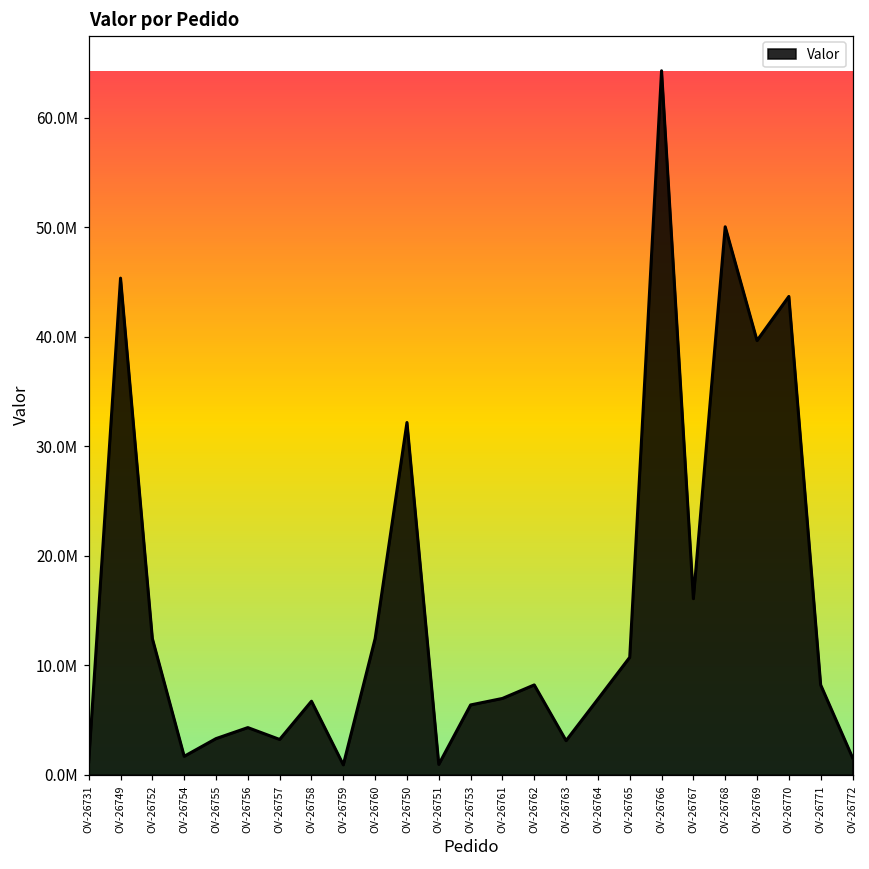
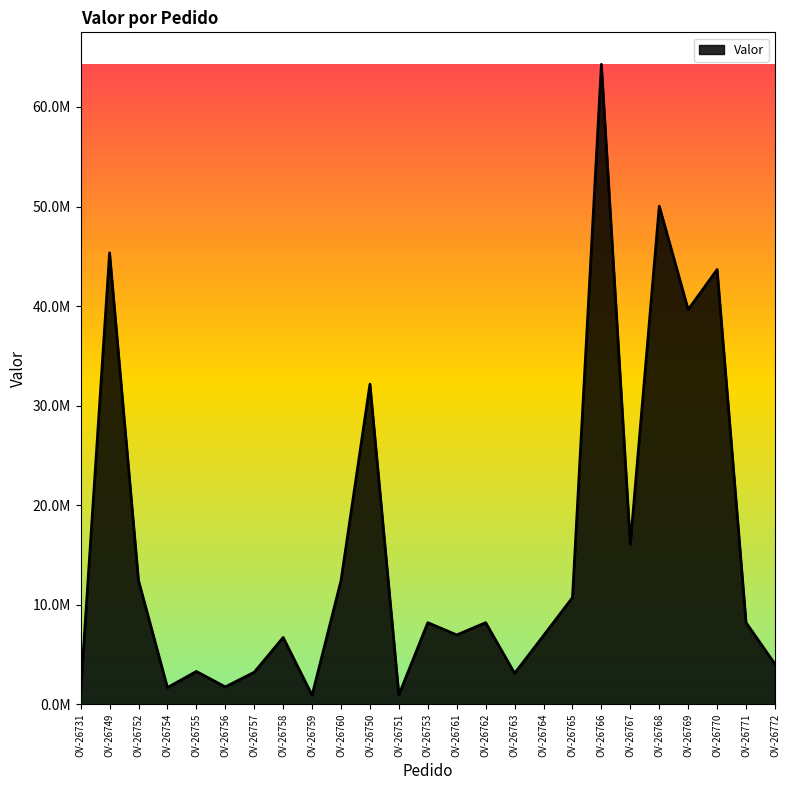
OV-26756: 4000000 -> 2000000
OV-26753: 6000000 -> 8000000
OV-26772: 2000000 -> 4000000
